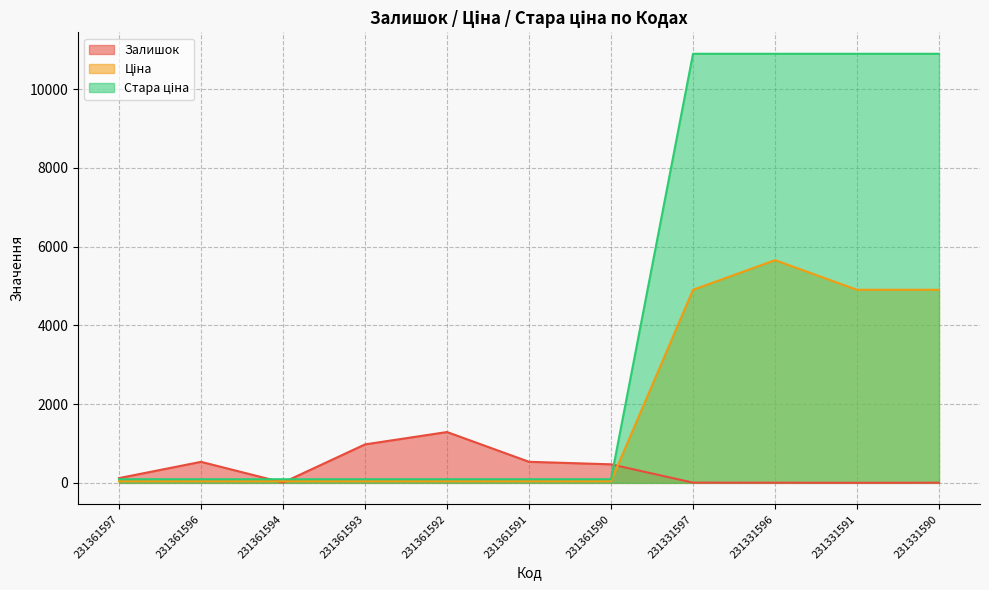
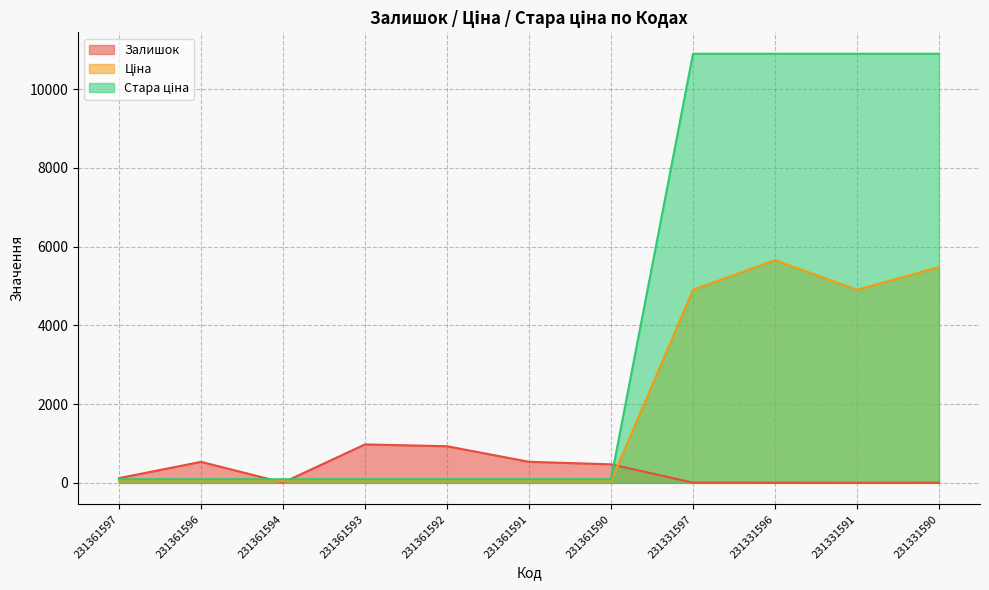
Залишок, 231361592: 1300 -> 900
Ціна, 231331590: 4900 -> 5500
